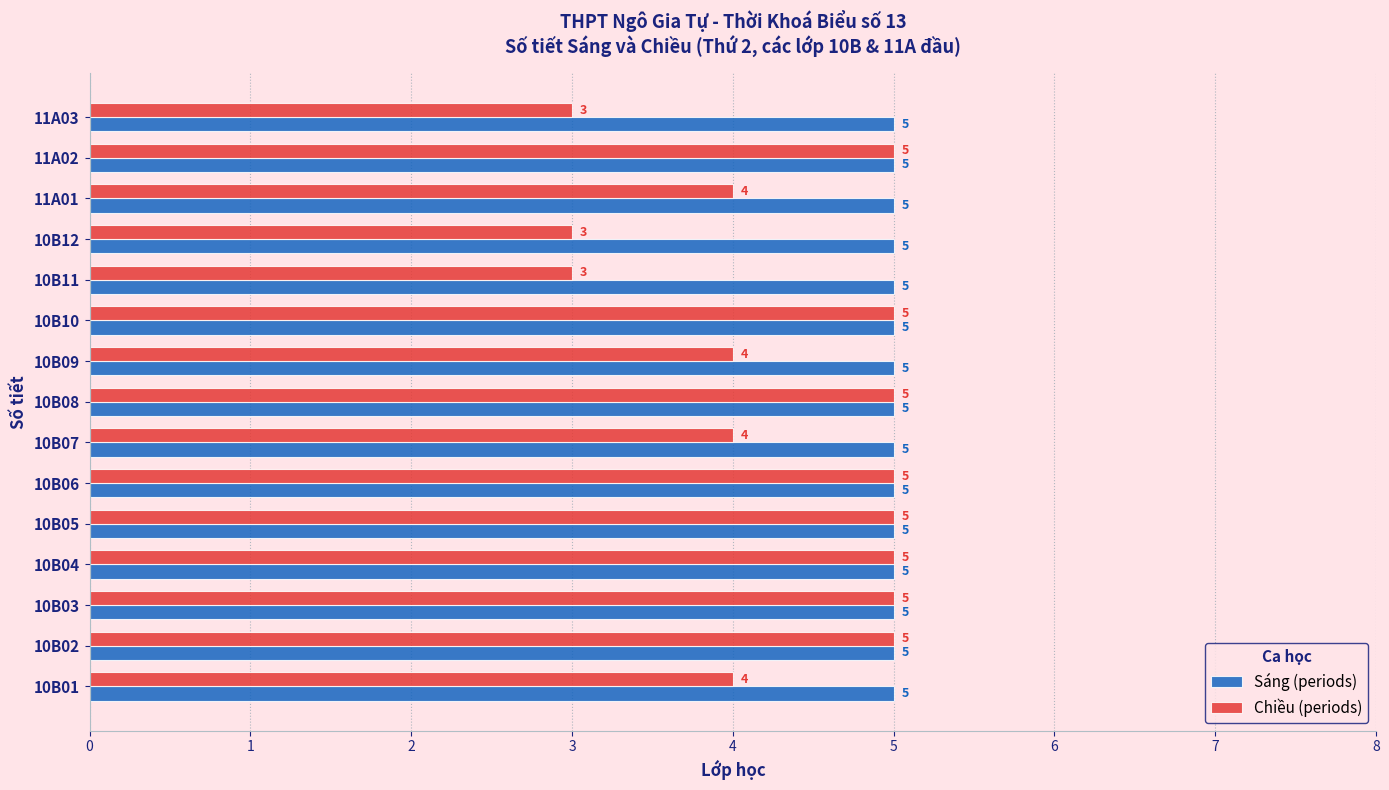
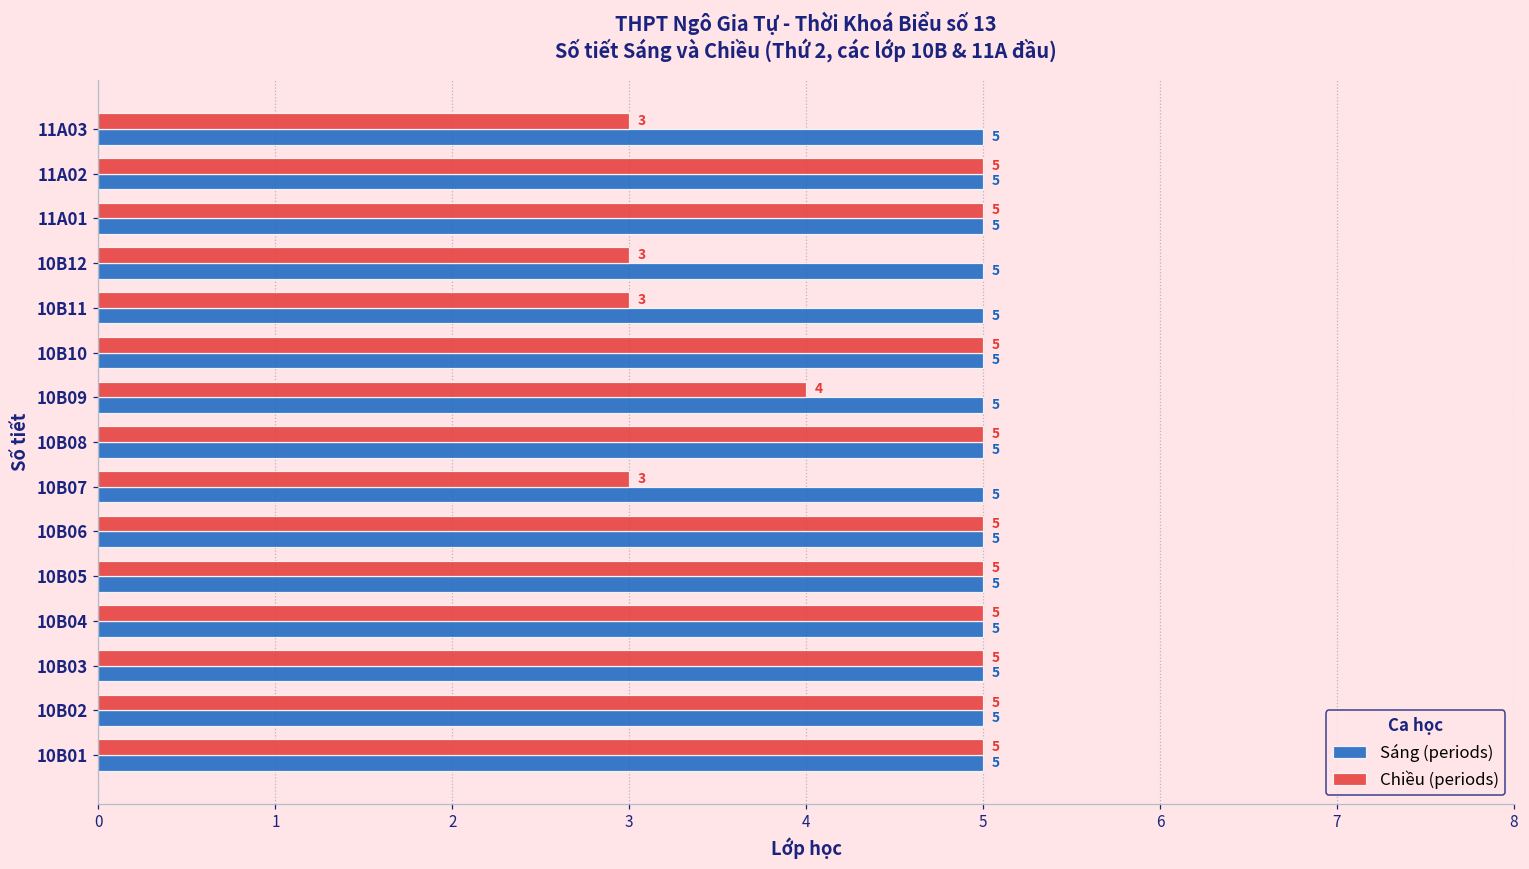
Chiều (periods), 11A01: 4 -> 5
Chiều (periods), 10B07: 4 -> 3
Chiều (periods), 10B01: 4 -> 5
